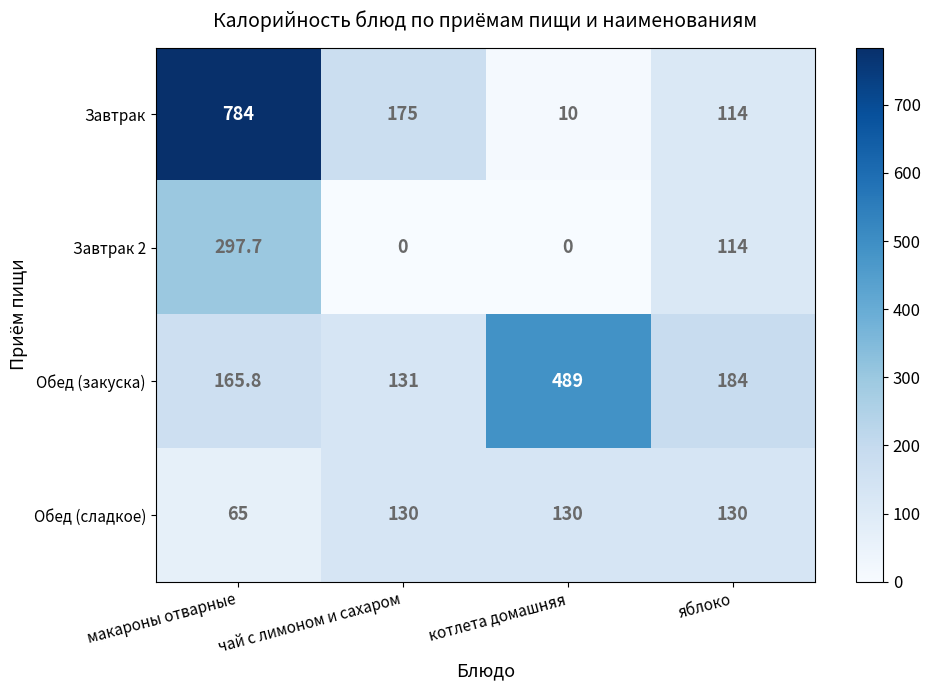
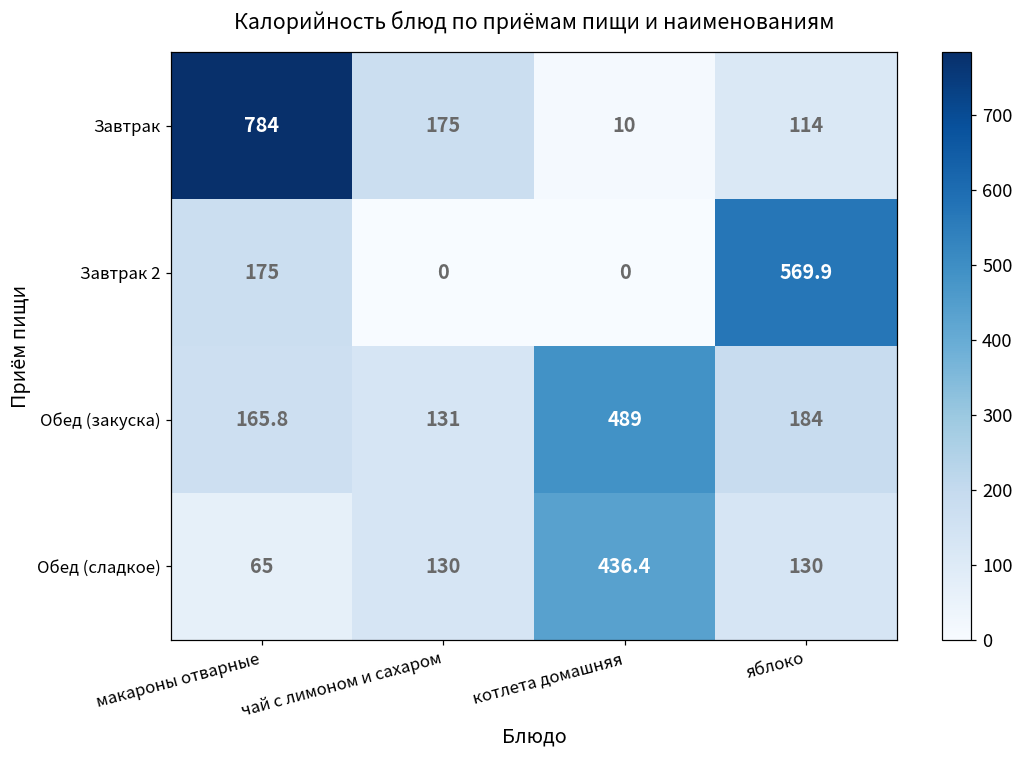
Завтрак 2, макароны отварные: 297.7 -> 175
Завтрак 2, яблоко: 114 -> 569.9
Обед (сладкое), котлета домашняя: 130 -> 436.4
